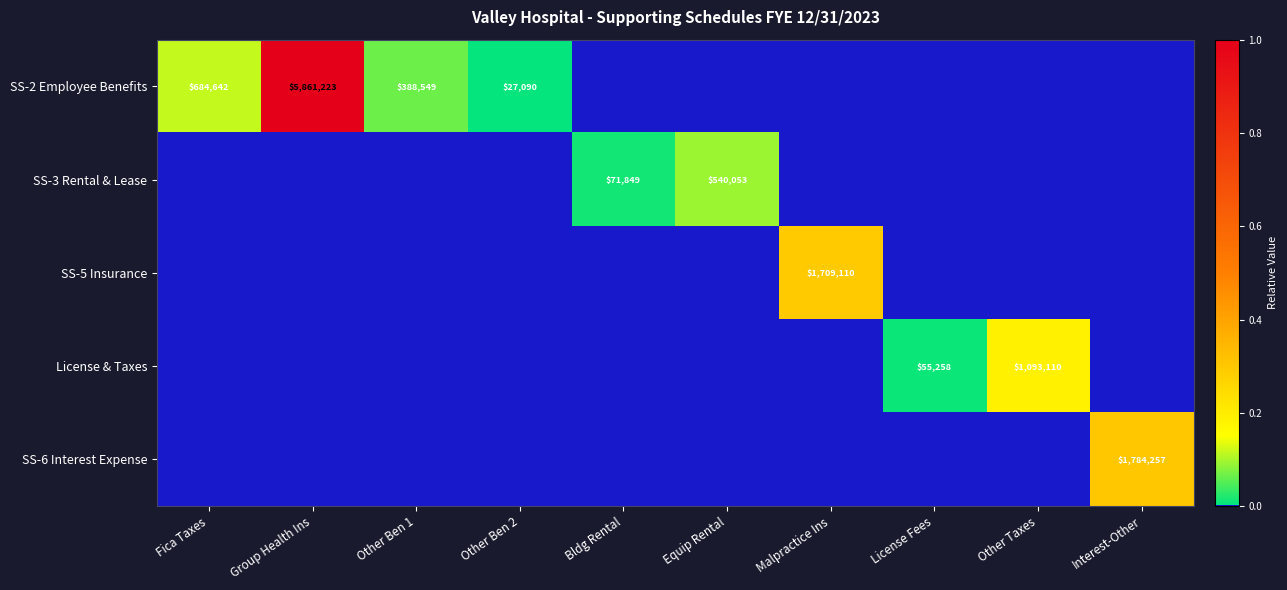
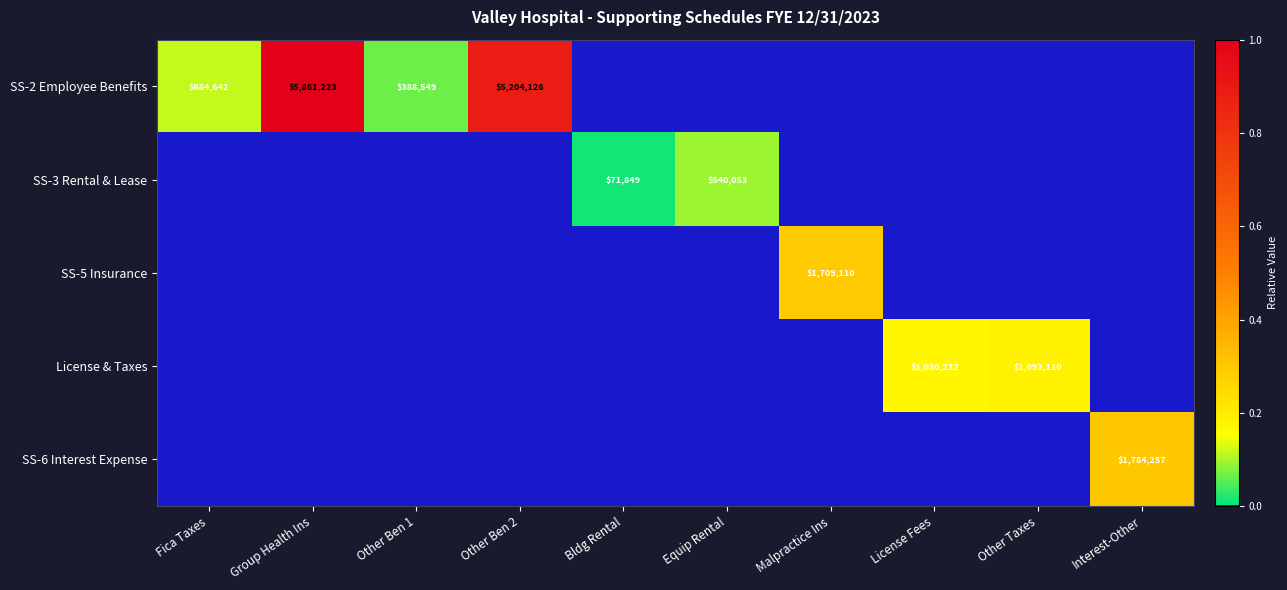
SS-2 Employee Benefits, Other Ben 2: $27,090 -> $5,204,126
License & Taxes, License Fees: $55,258 -> $1,030,232
